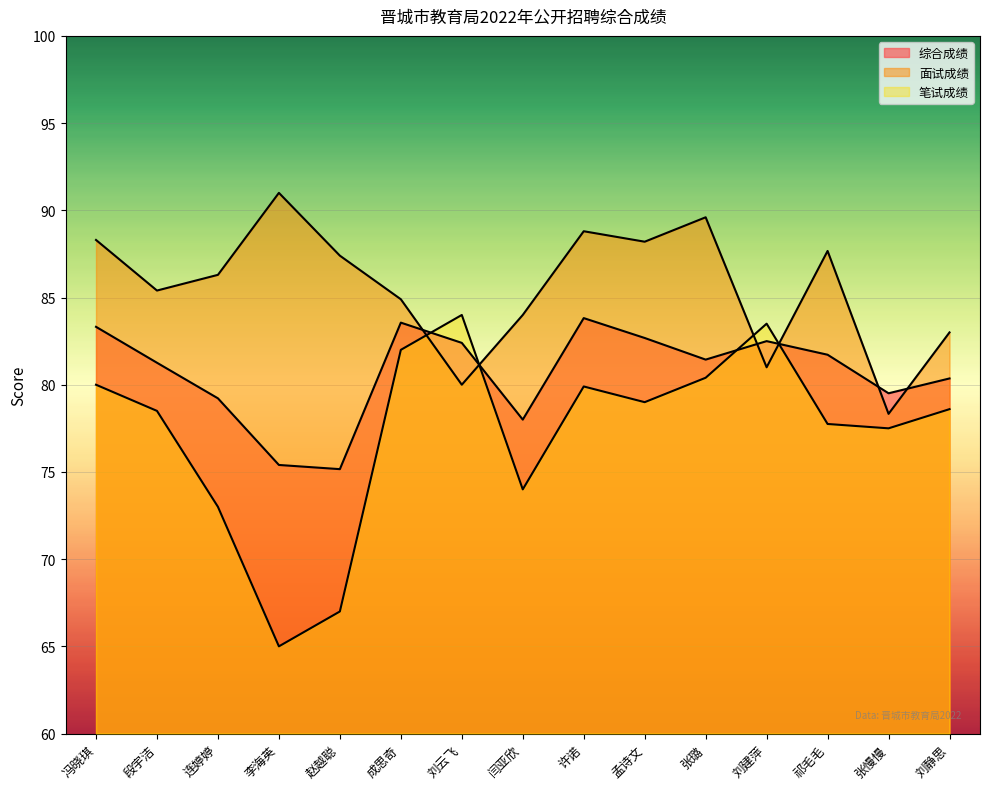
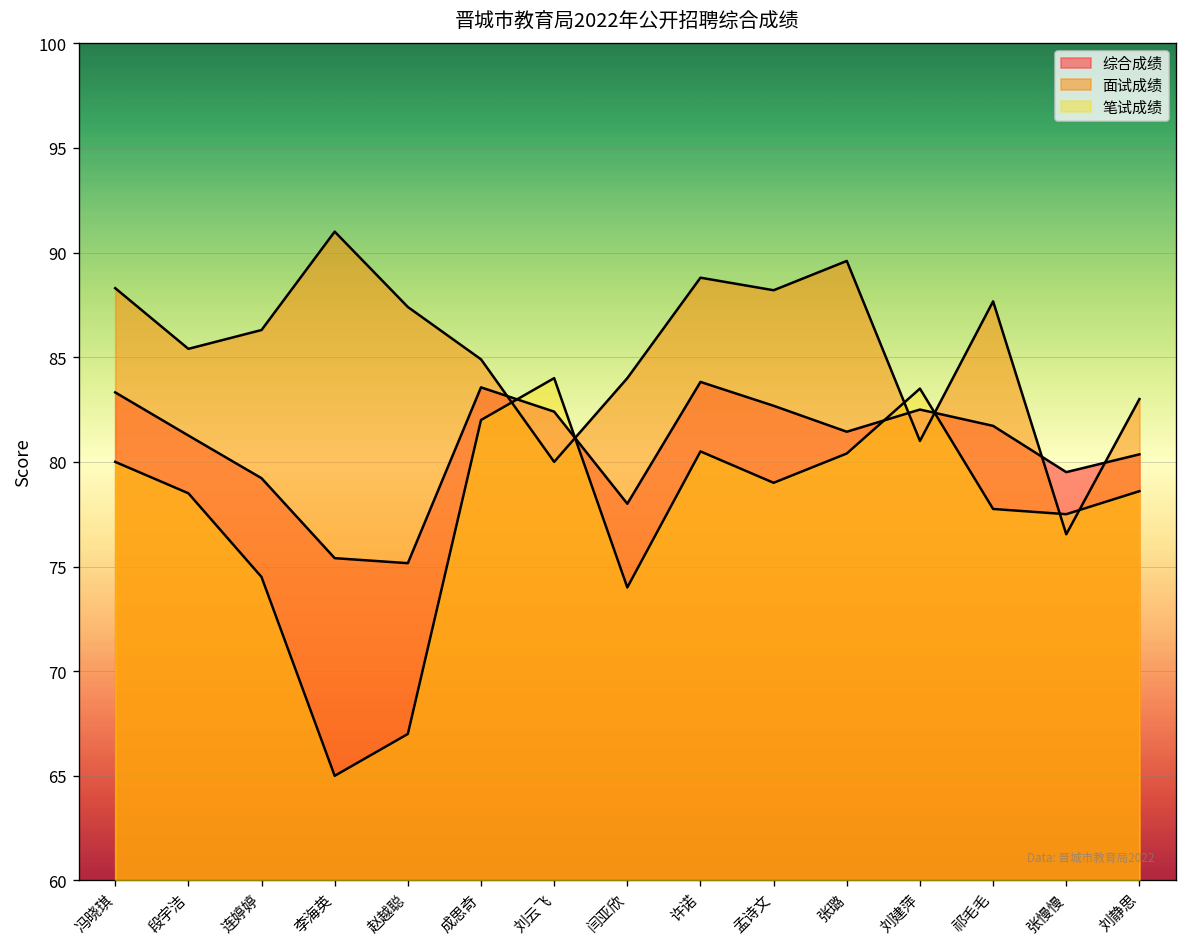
笔试成绩, 连婷婷: 73.0 -> 74.5
笔试成绩, 许诺: 79.9 -> 80.5
面试成绩, 张慢慢: 78.3 -> 76.5
